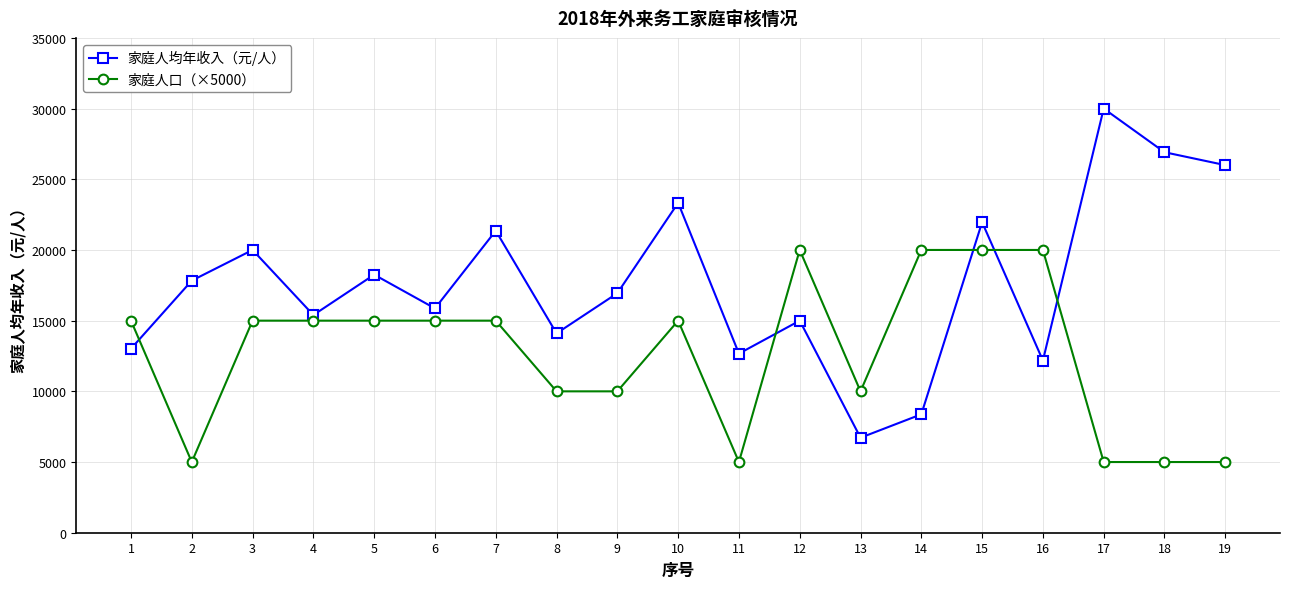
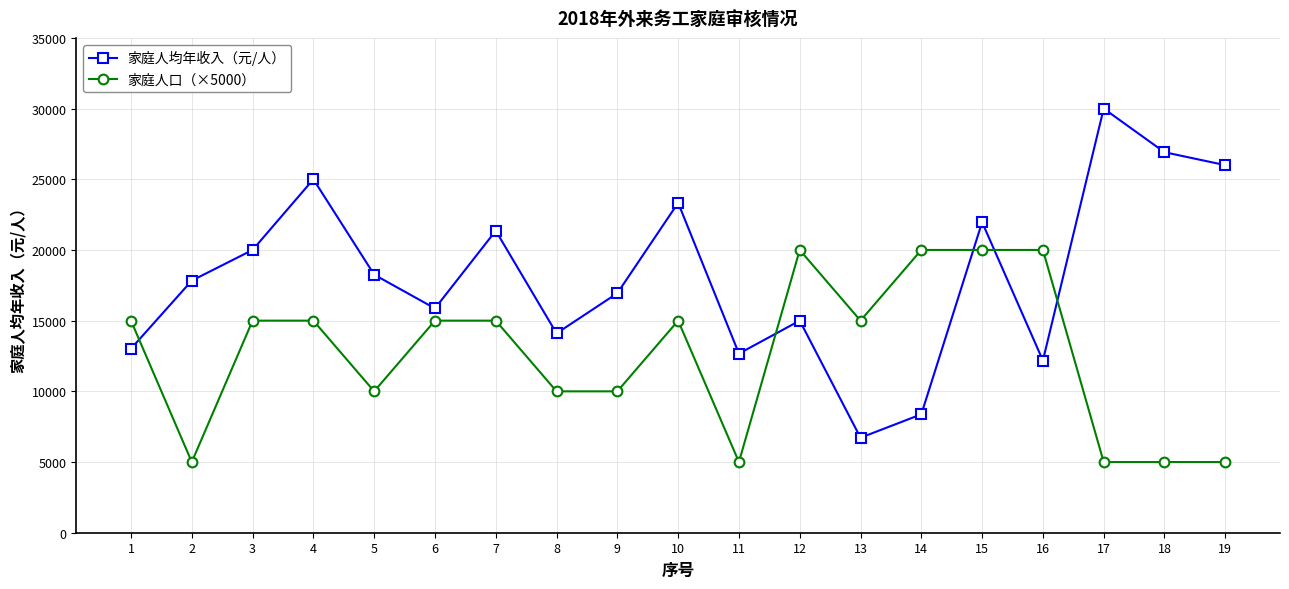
家庭人均年收入（元/人）, 4: 15400 -> 25000
家庭人口（×5000）, 5: 15000 -> 10000
家庭人口（×5000）, 13: 10000 -> 15000
